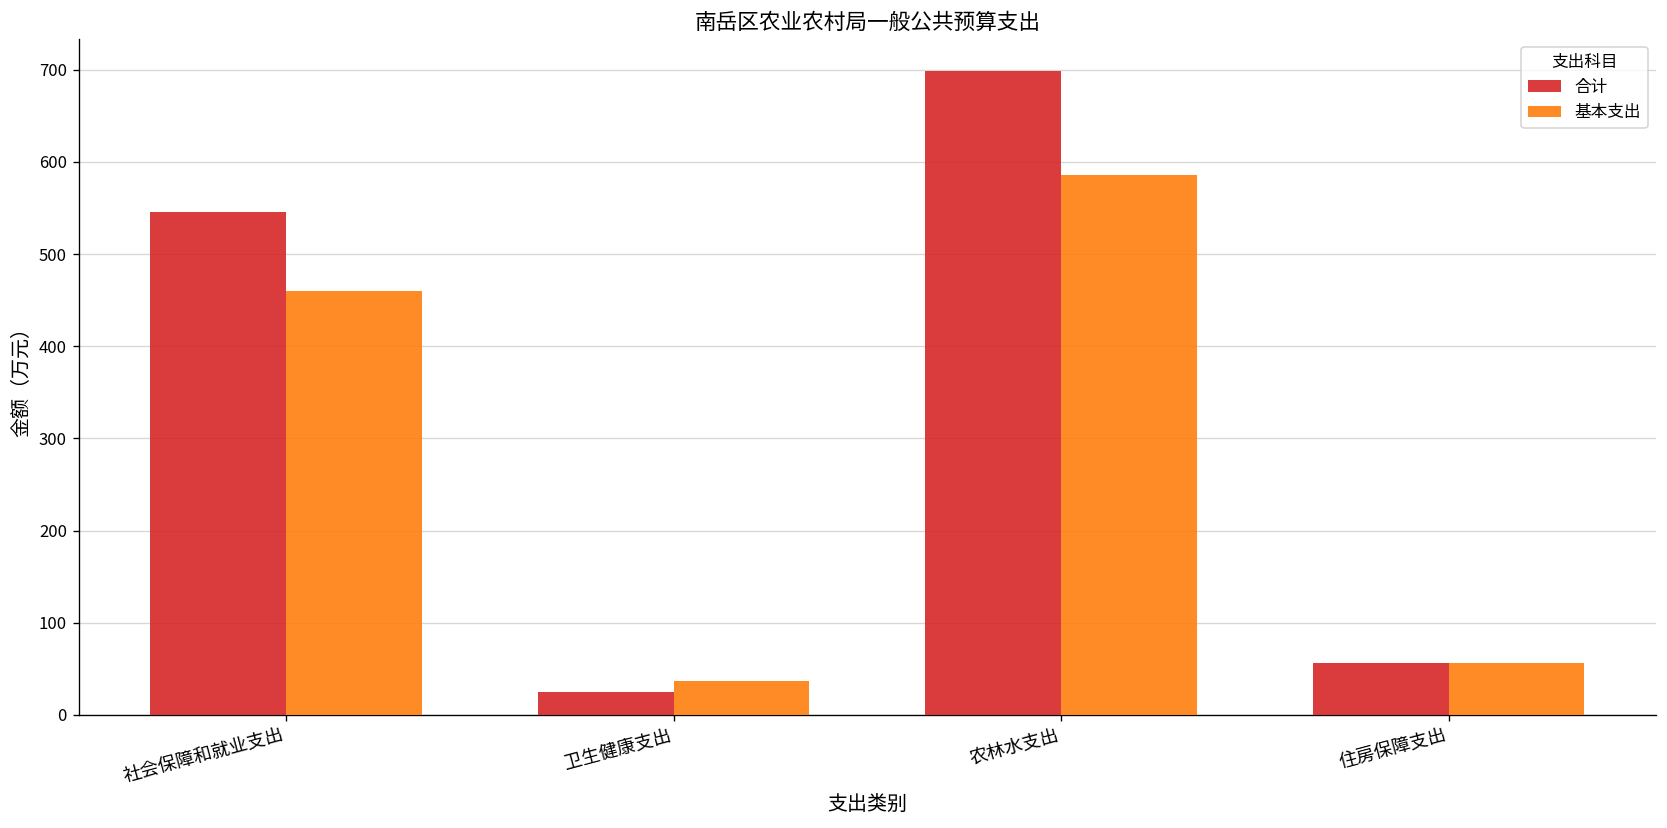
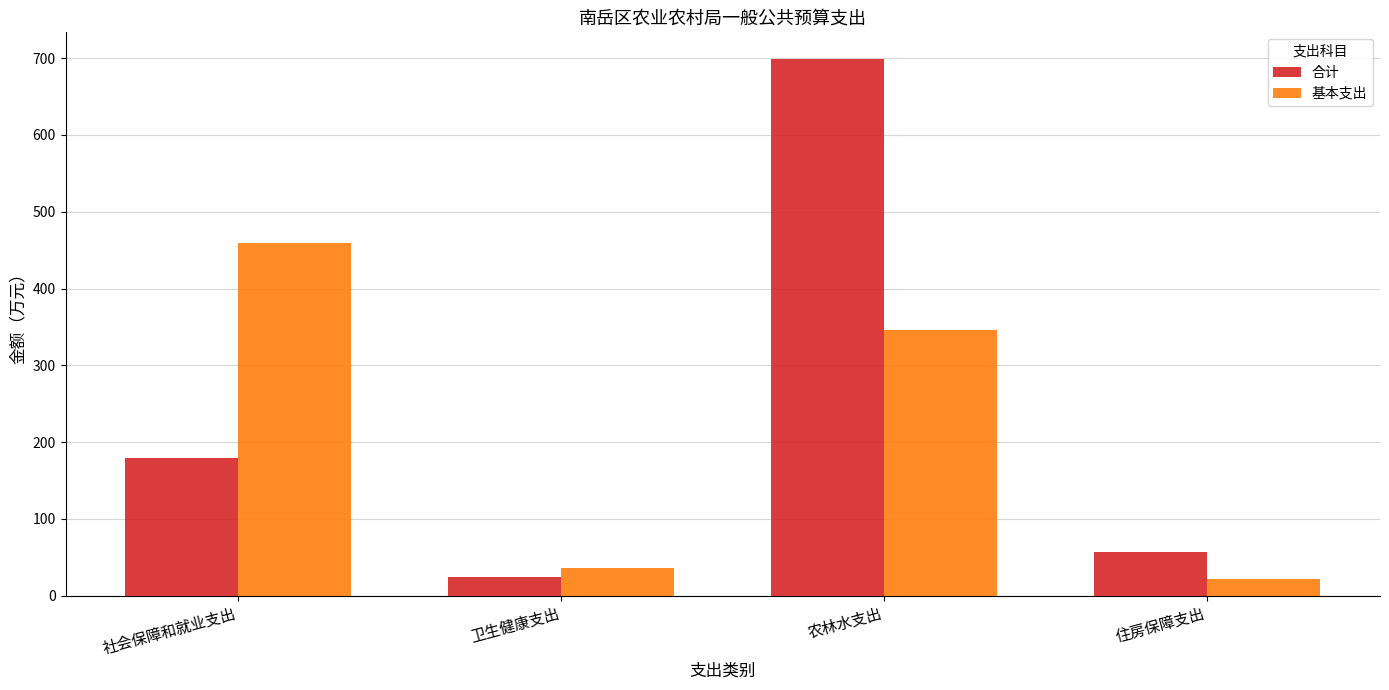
合计, 社会保障和就业支出: 550 -> 180
基本支出, 农林水支出: 590 -> 350
基本支出, 住房保障支出: 60 -> 20
